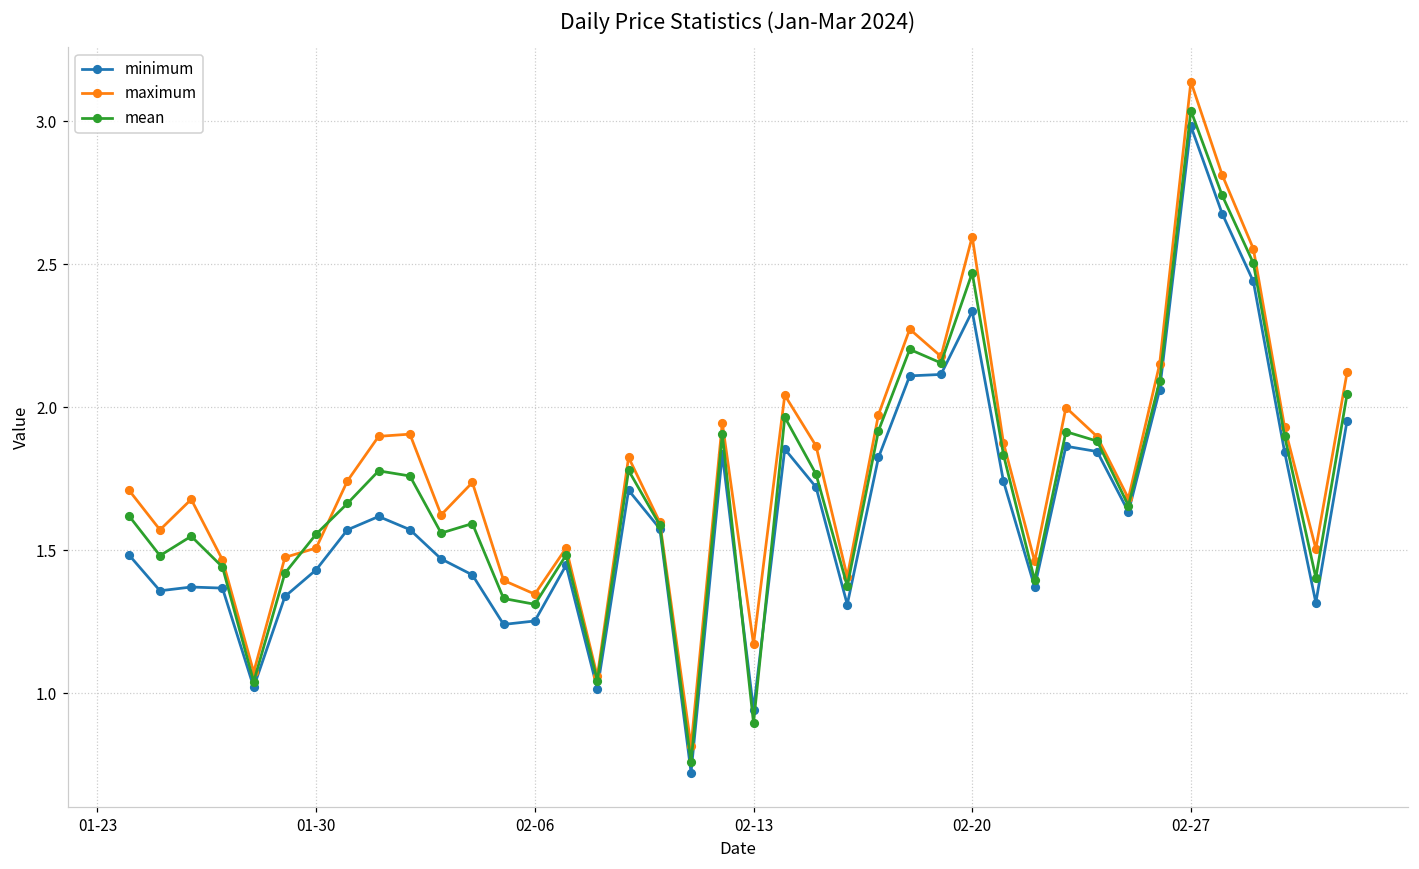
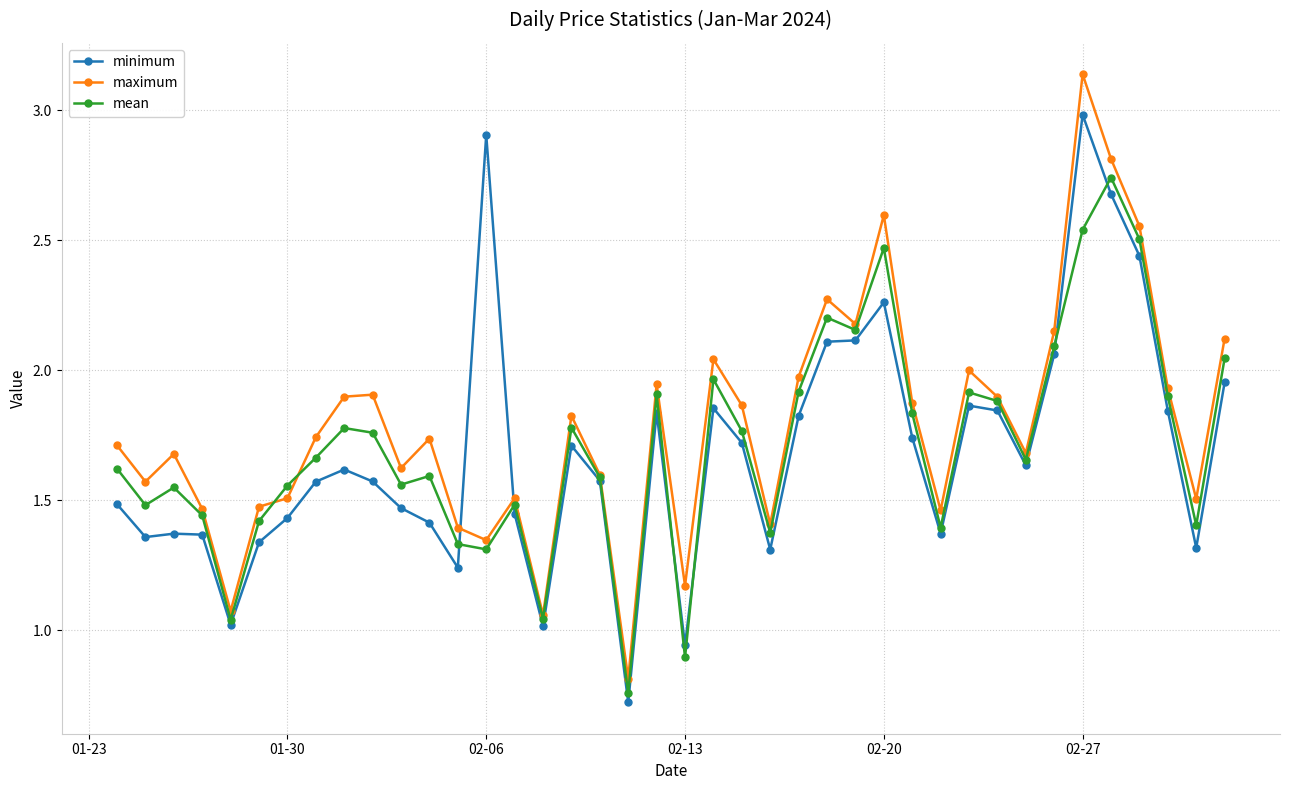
minimum, 02-06: 1.25 -> 2.91
minimum, 02-20: 2.34 -> 2.26
mean, 02-27: 3.04 -> 2.54
